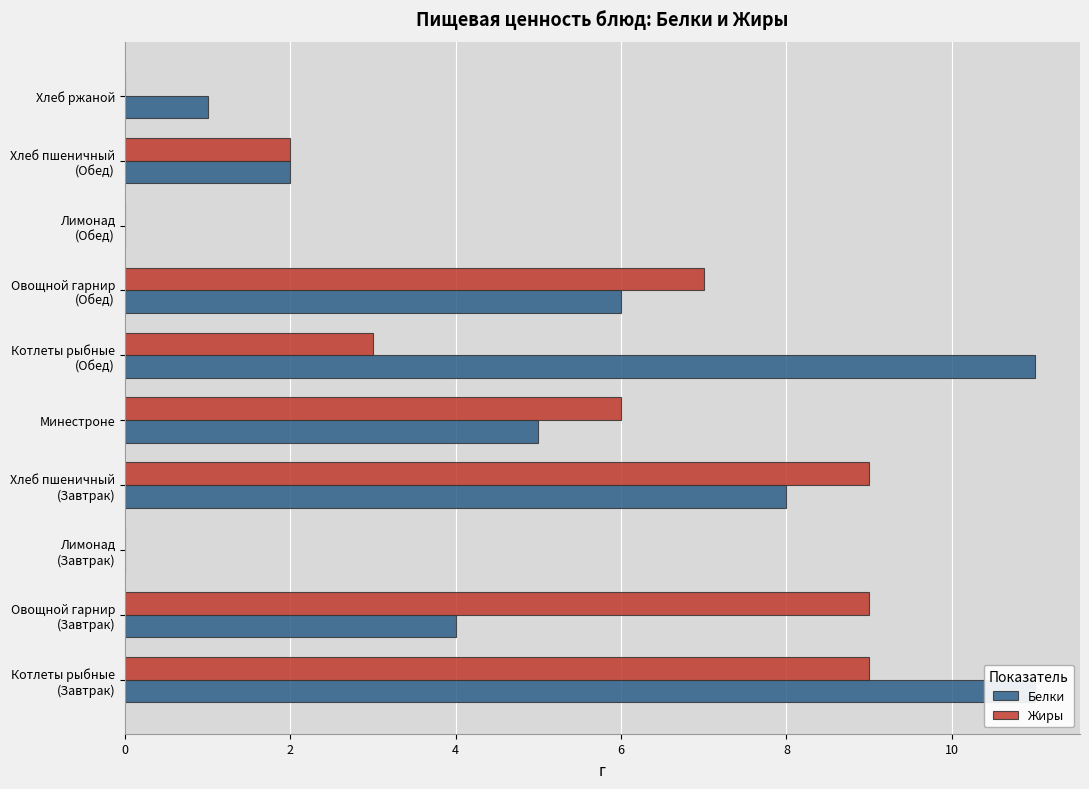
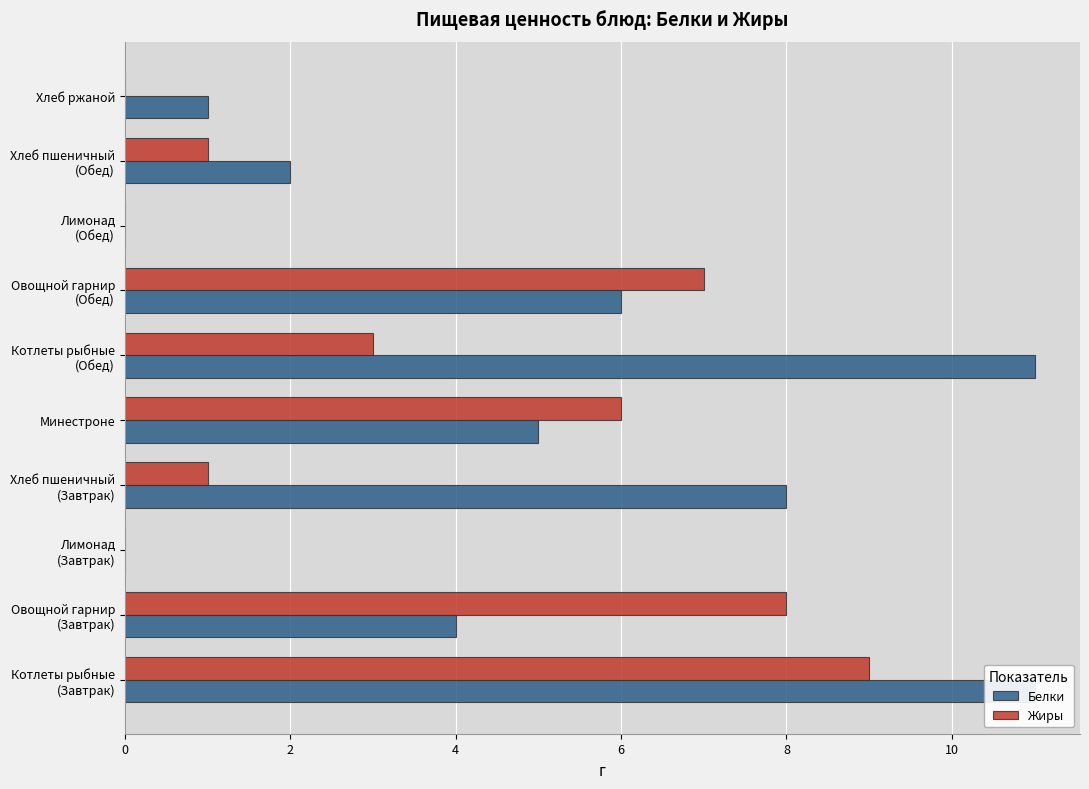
Жиры, Хлеб пшеничный (Обед): 2 -> 1
Жиры, Хлеб пшеничный (Завтрак): 9 -> 1
Жиры, Овощной гарнир (Завтрак): 9 -> 8
